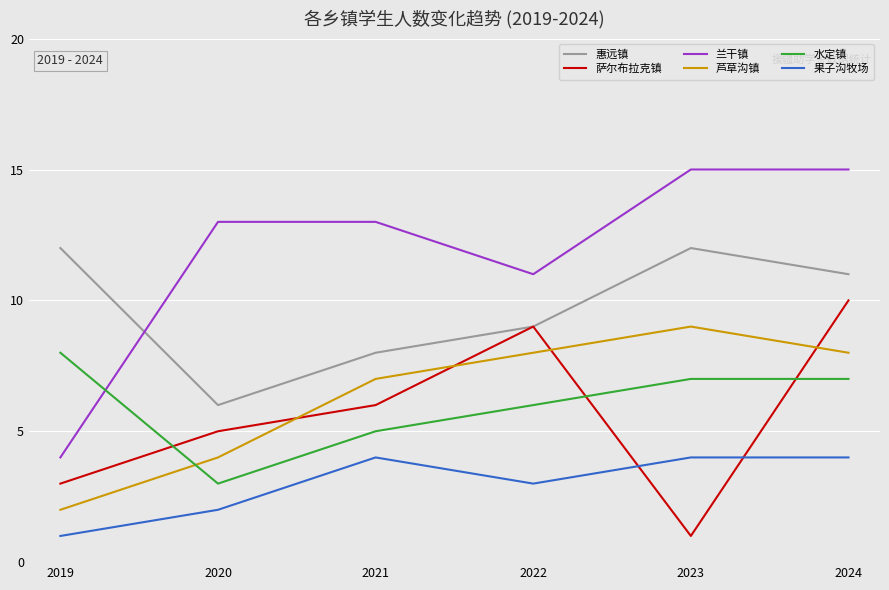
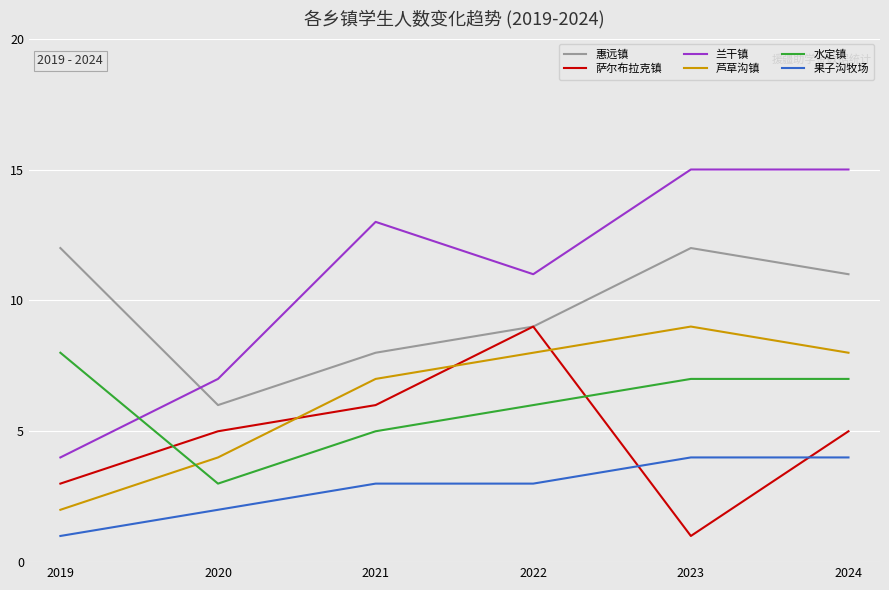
兰干镇, 2020: 13 -> 7
果子沟牧场, 2021: 4 -> 3
萨尔布拉克镇, 2024: 10 -> 5
